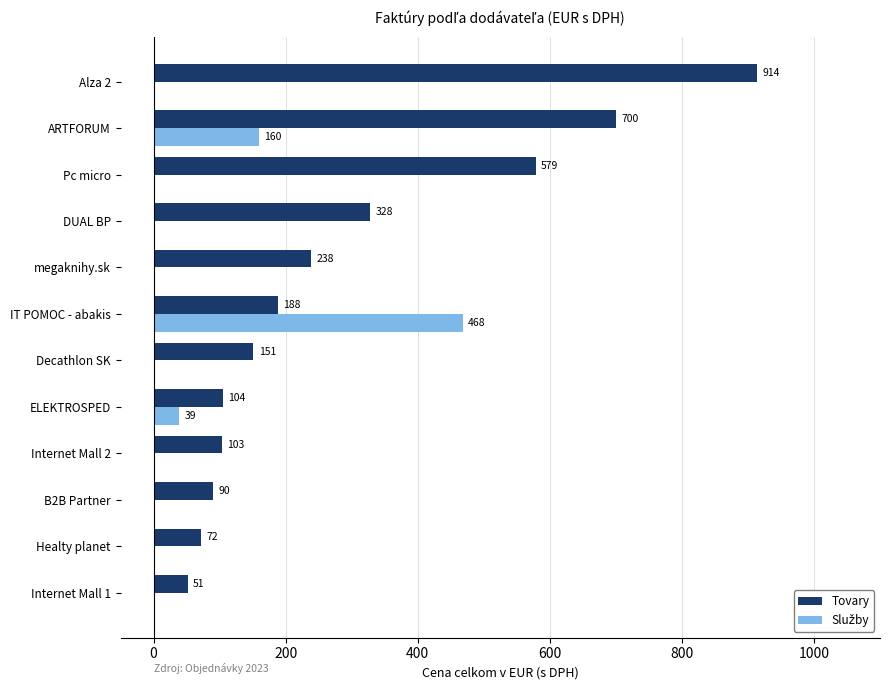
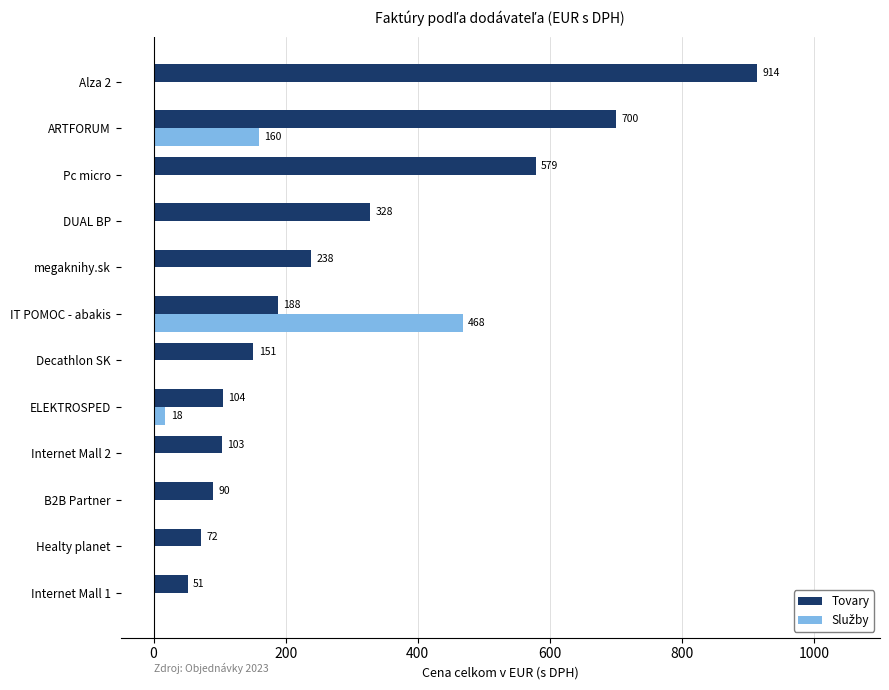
Služby, ELEKTROSPED: 39 -> 18
